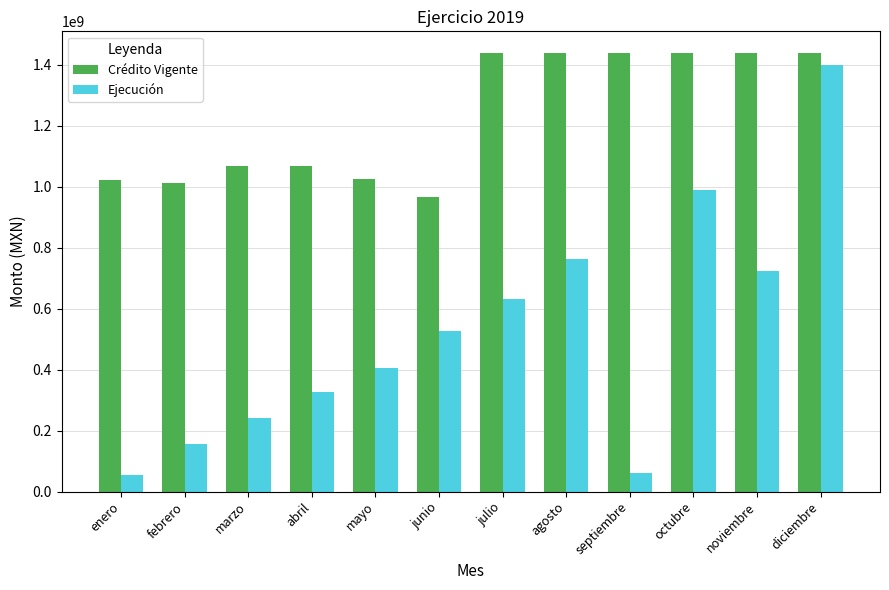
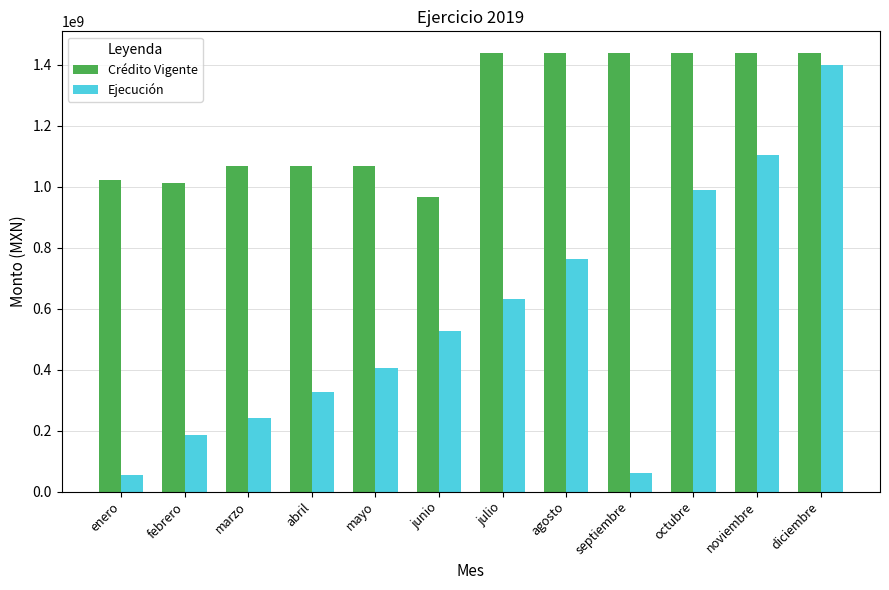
Ejecución, febrero: 150000000 -> 190000000
Crédito Vigente, mayo: 1030000000 -> 1070000000
Ejecución, noviembre: 720000000 -> 1100000000
